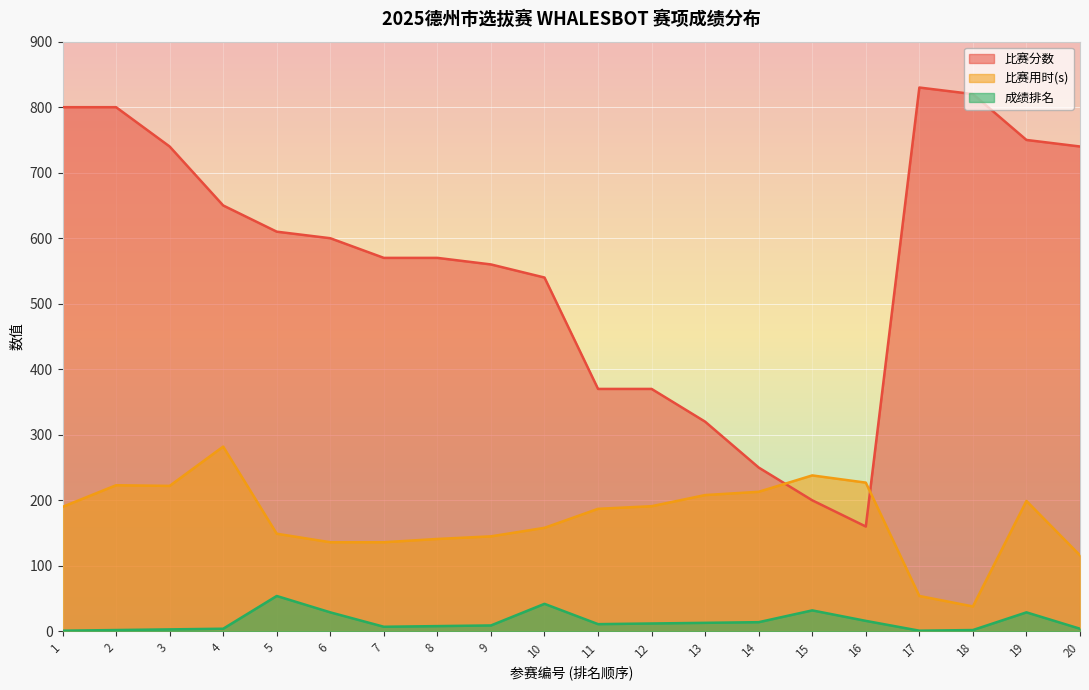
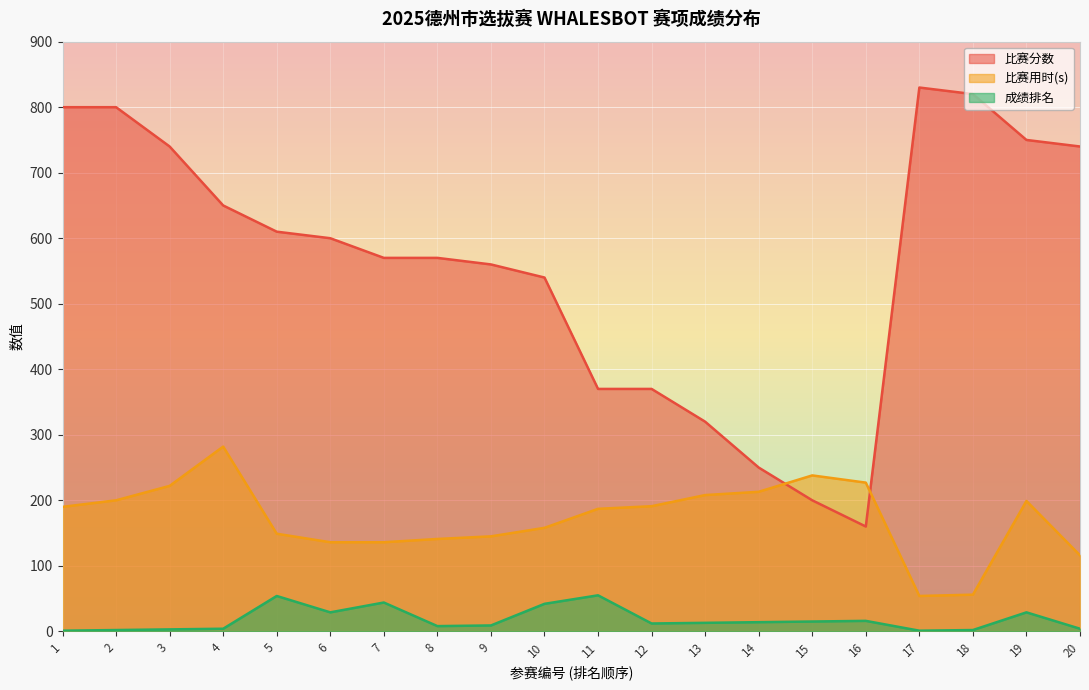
比赛用时(s), 2: 220 -> 200
成绩排名, 7: 10 -> 40
成绩排名, 11: 10 -> 60
成绩排名, 15: 30 -> 20
比赛用时(s), 18: 40 -> 60
